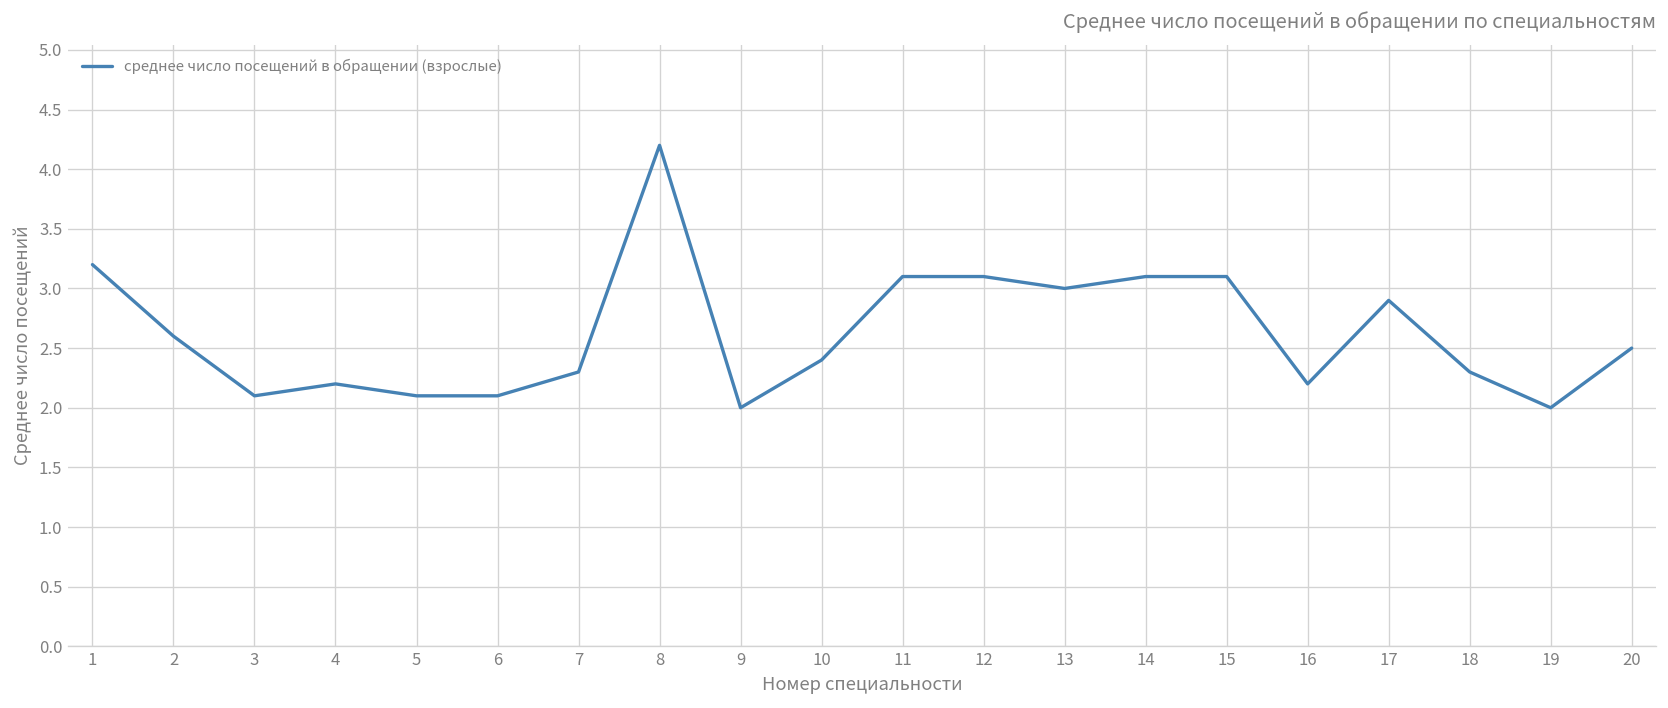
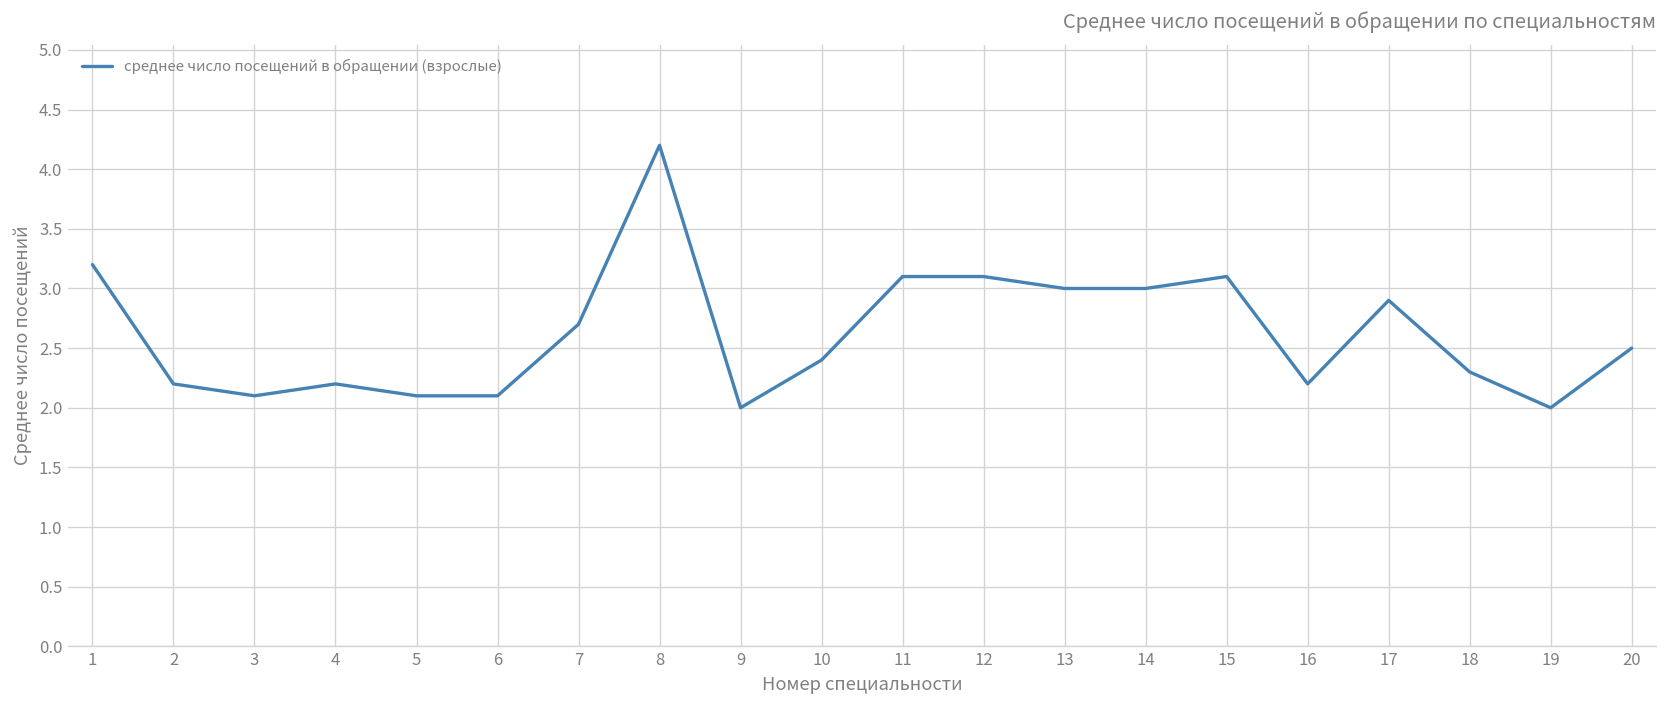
2: 2.6 -> 2.2
7: 2.3 -> 2.7
14: 3.1 -> 3.0
